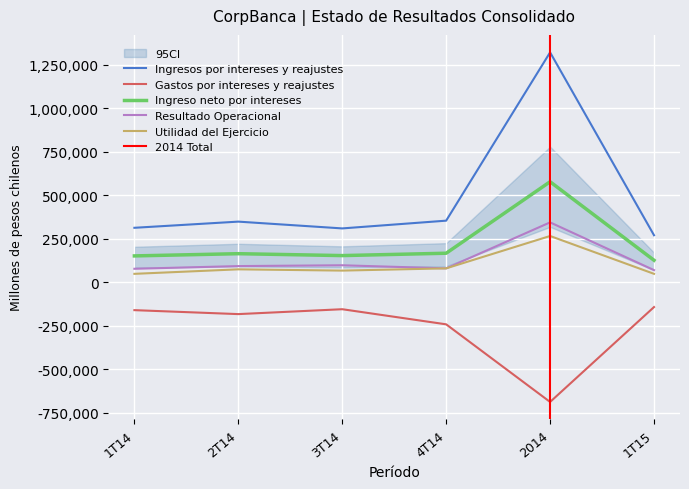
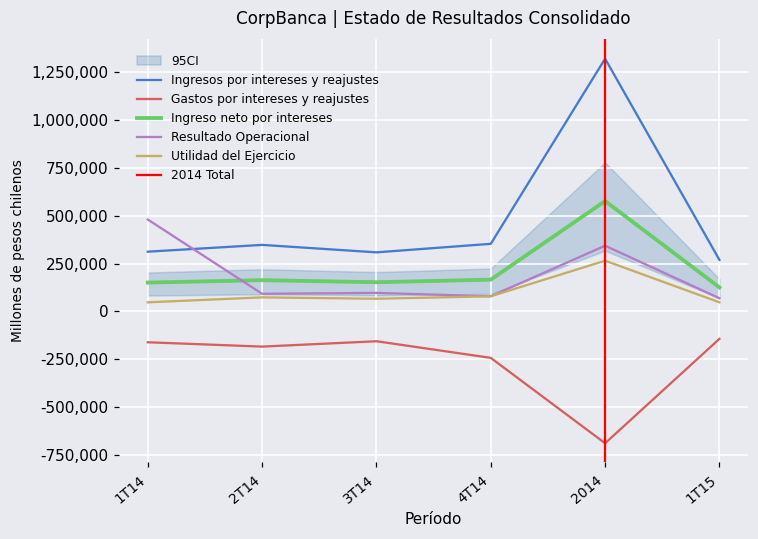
Resultado Operacional, 1T14: 80,000 -> 480,000
